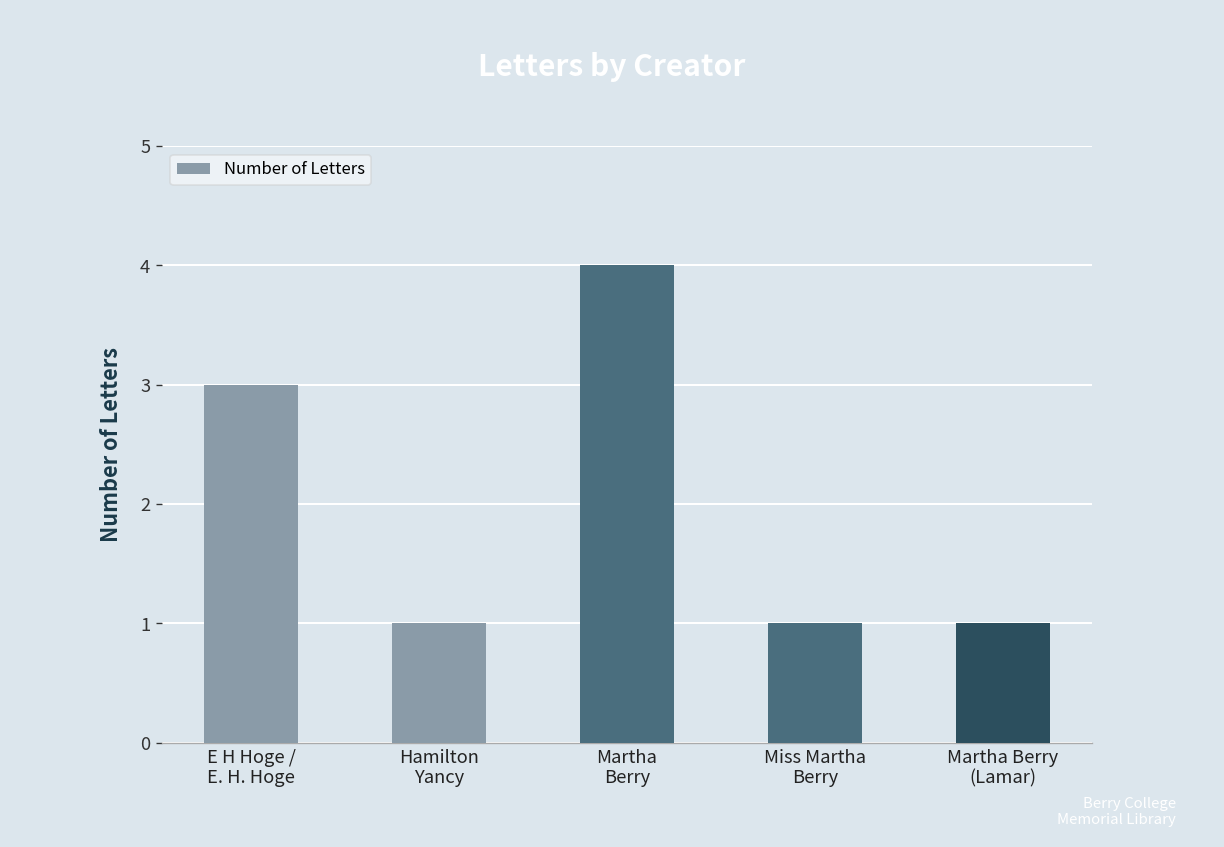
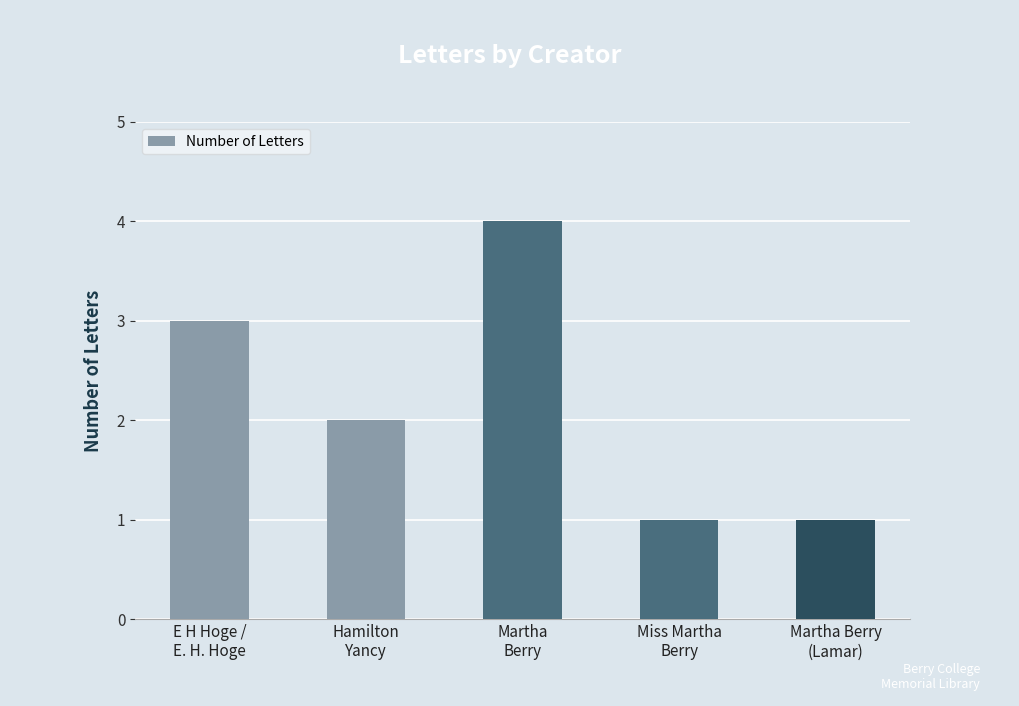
Hamilton Yancy: 1 -> 2
